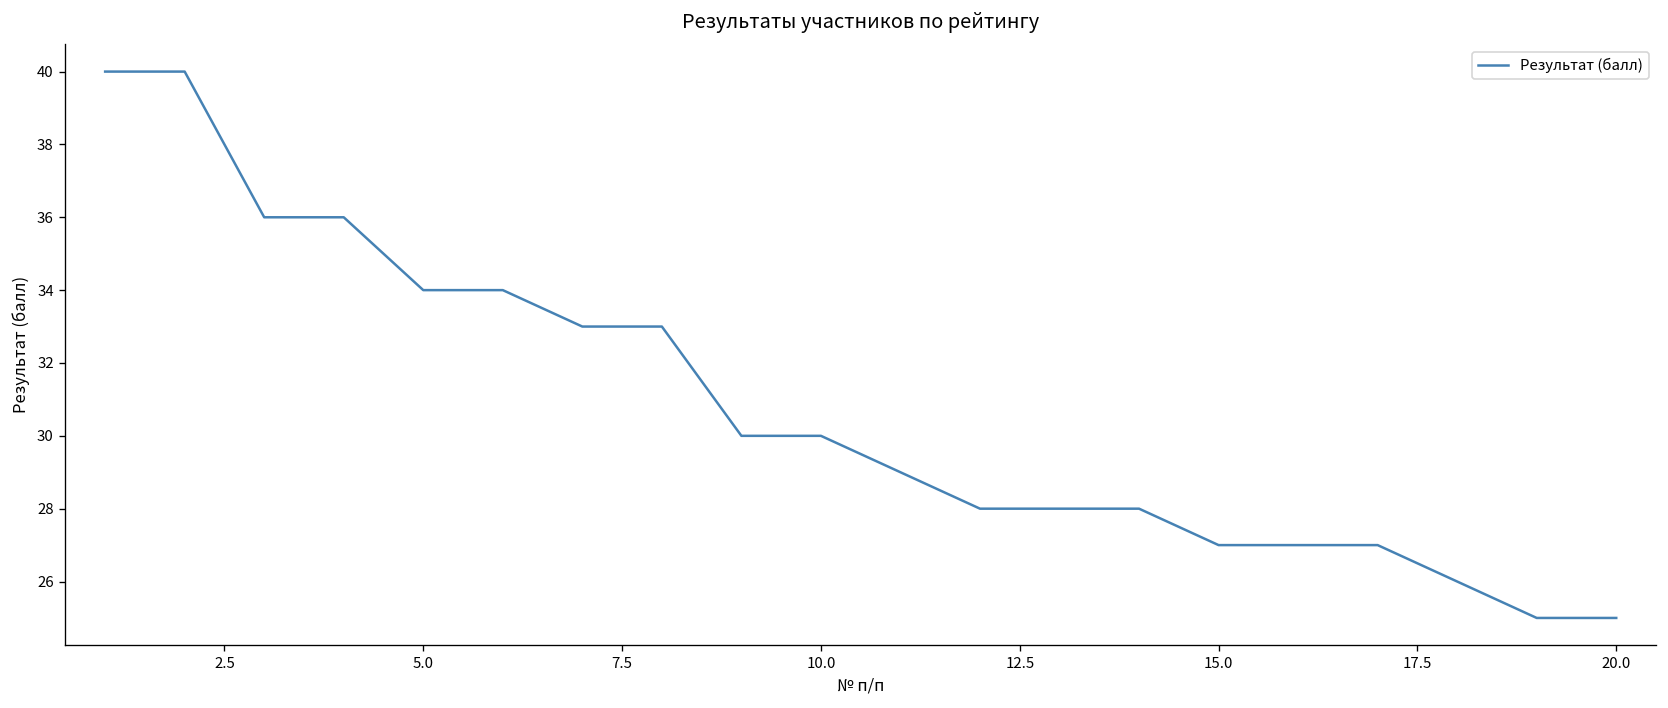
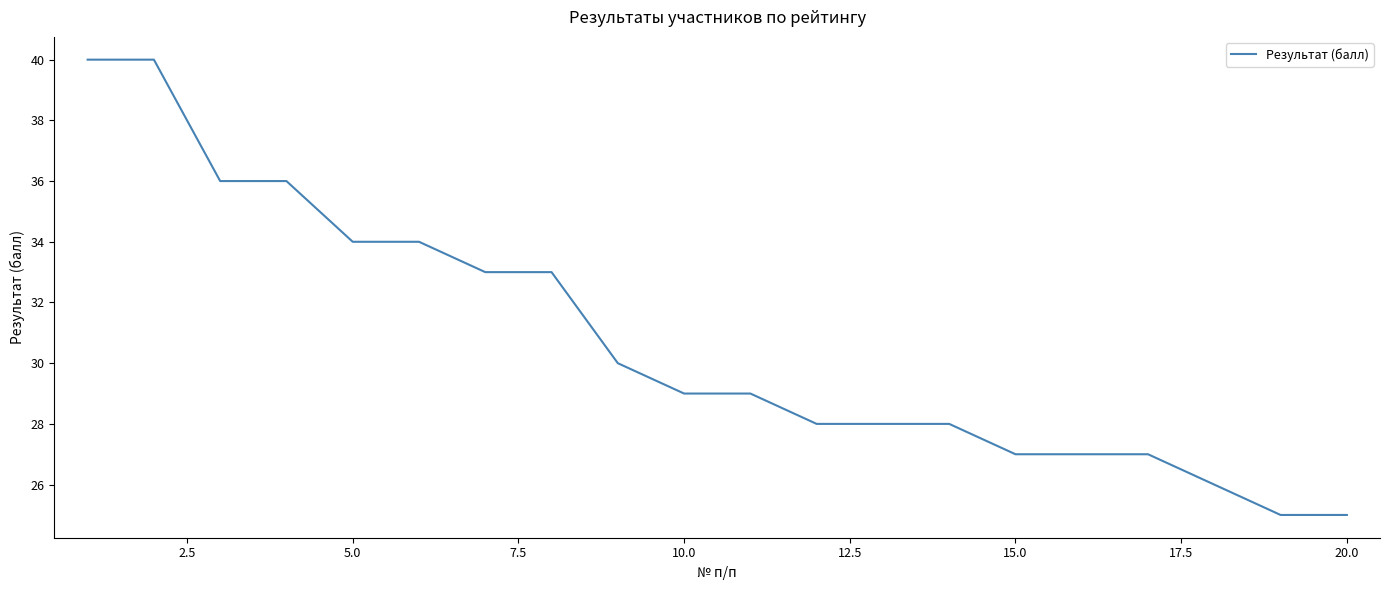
10.0: 30 -> 29
